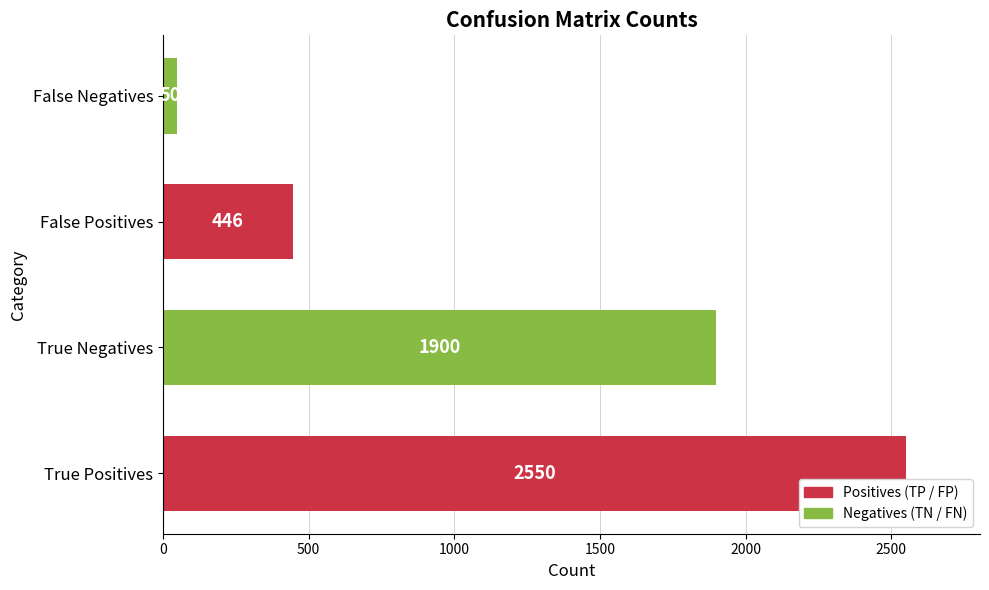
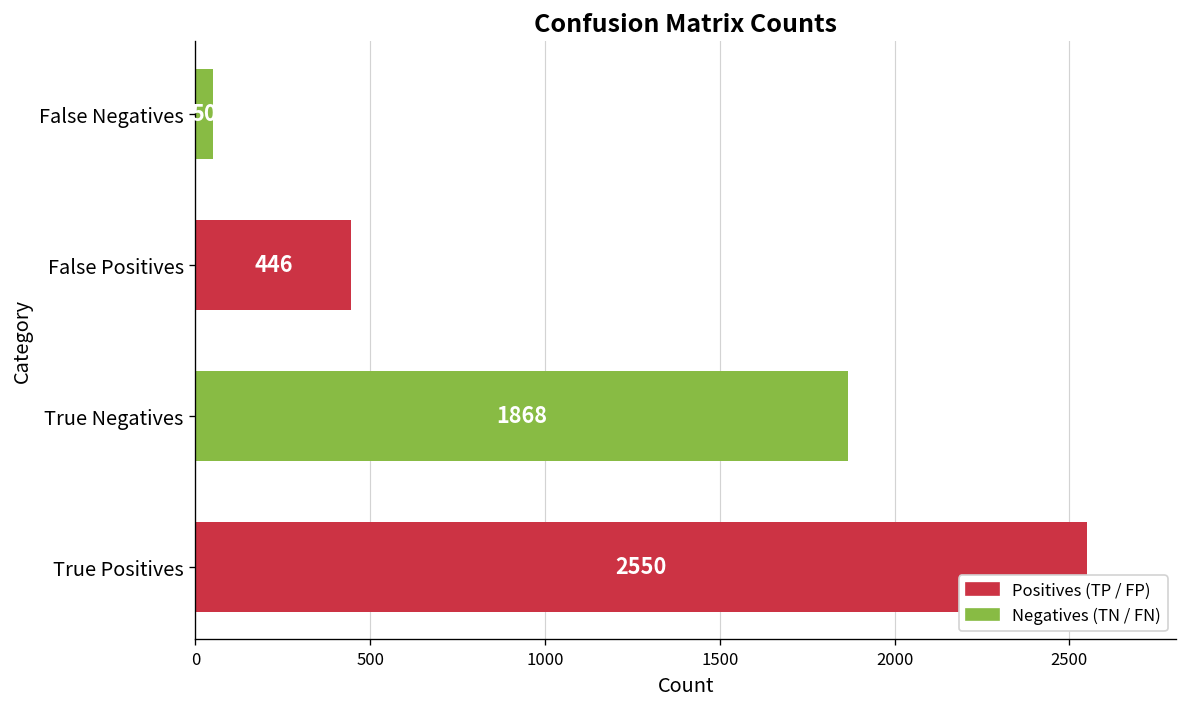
True Negatives: 1900 -> 1868
